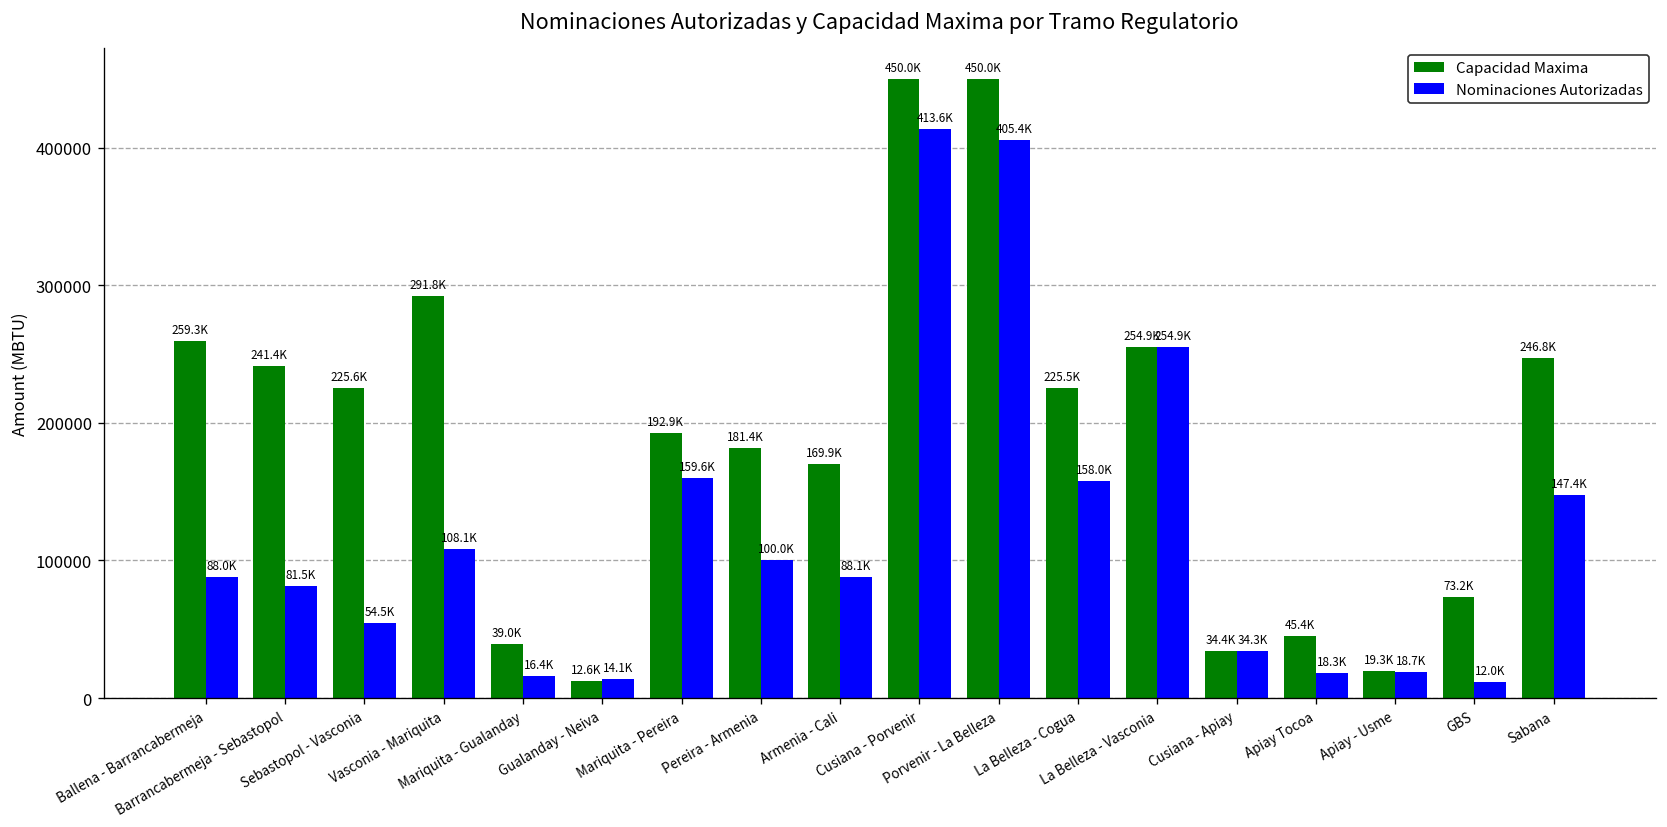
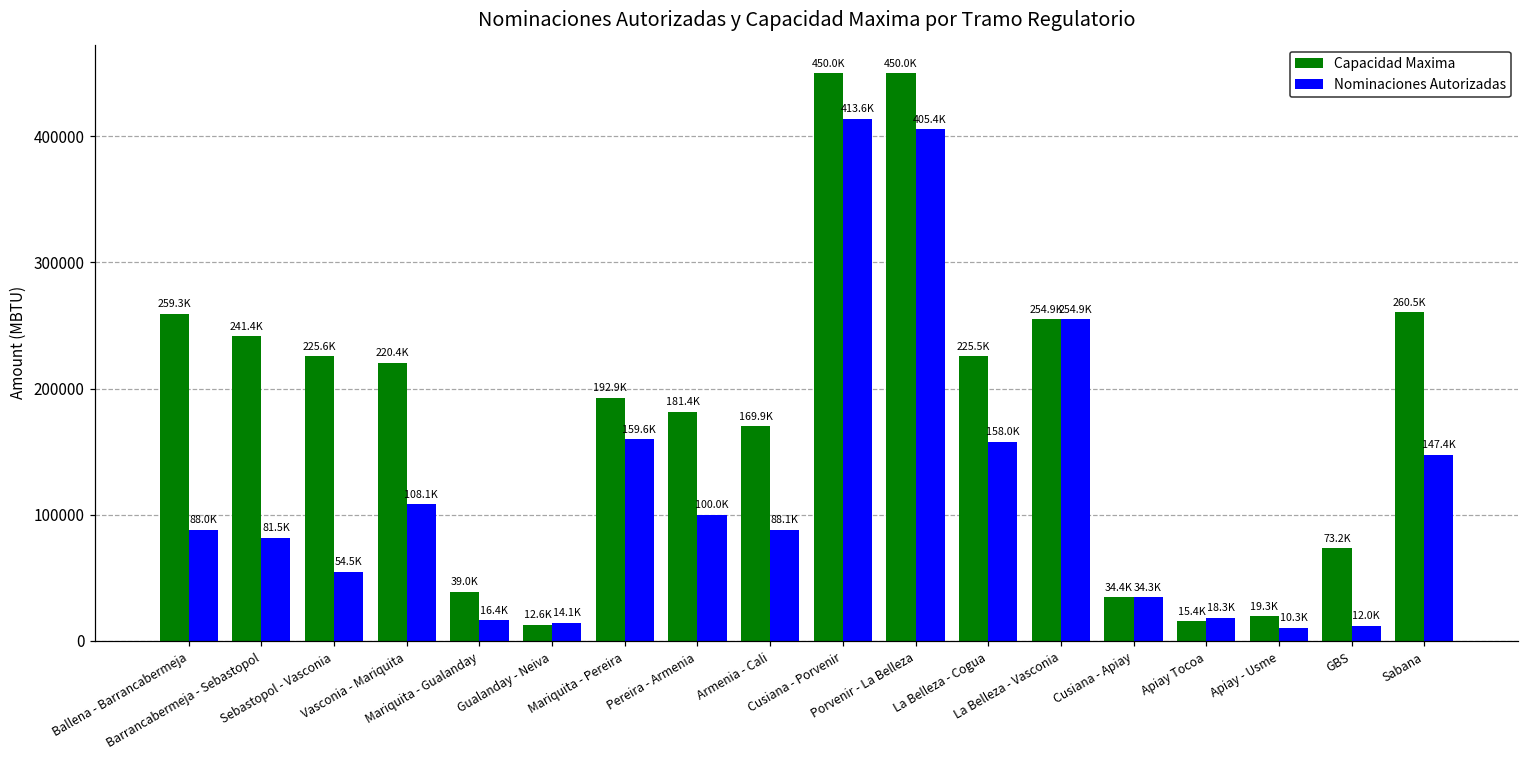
Capacidad Maxima, Vasconia - Mariquita: 291.8K -> 220.4K
Capacidad Maxima, Apiay Tocoa: 45.4K -> 15.4K
Nominaciones Autorizadas, Apiay - Usme: 18.7K -> 10.3K
Capacidad Maxima, Sabana: 246.8K -> 260.5K
